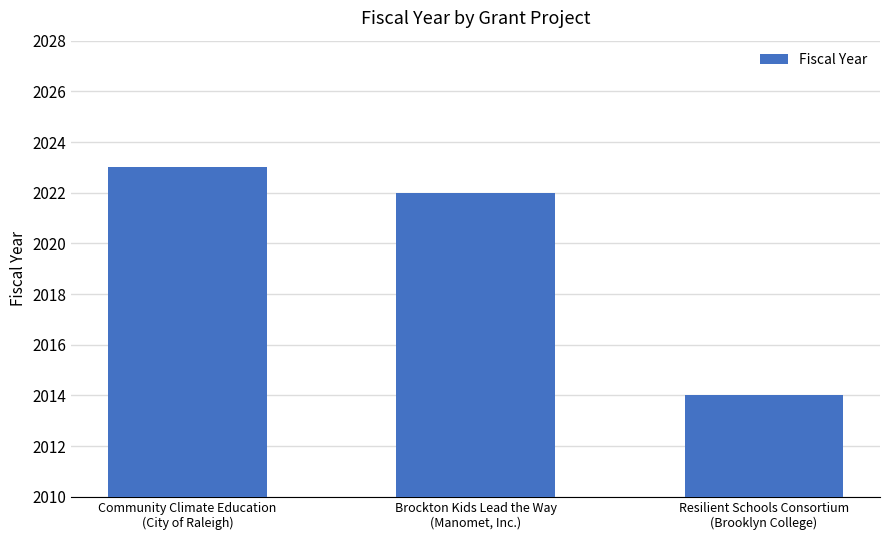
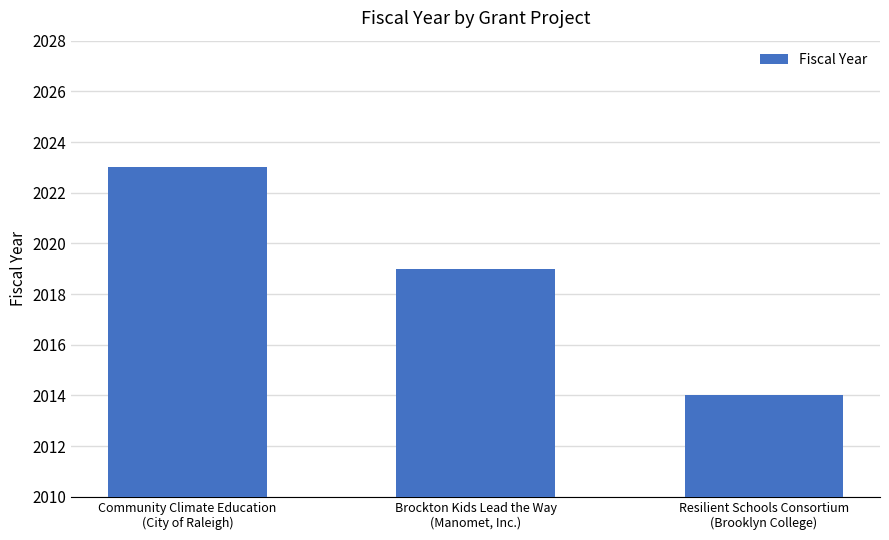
Brockton Kids Lead the Way (Manomet, Inc.): 2022 -> 2019
